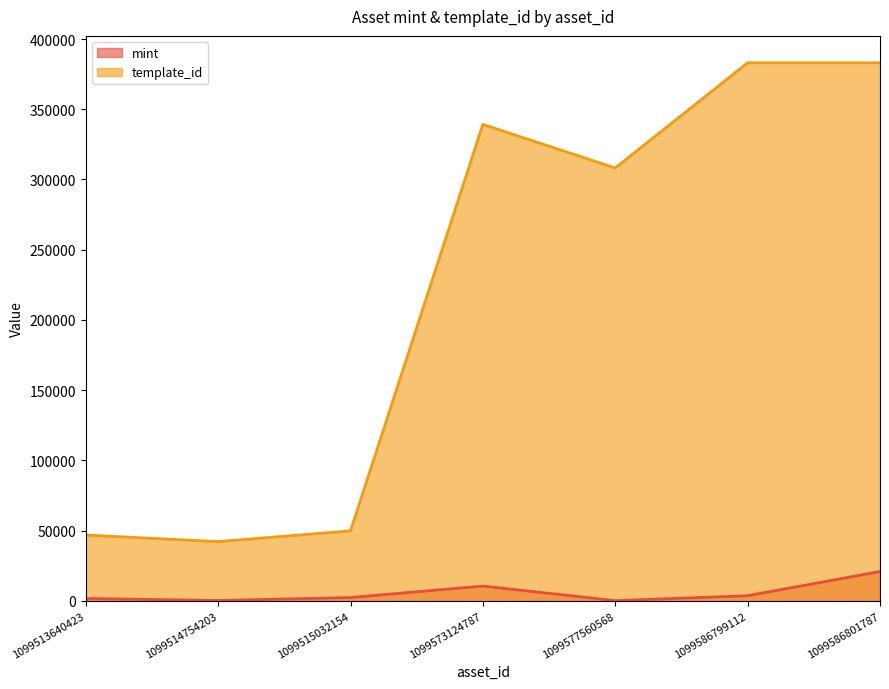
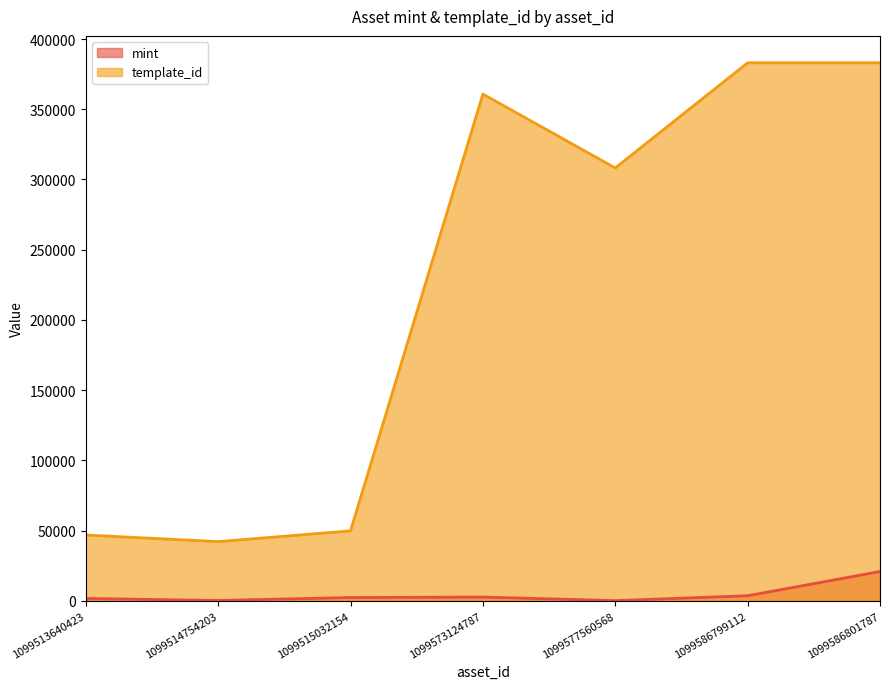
mint, 1099573124787: 11000 -> 3000
template_id, 1099573124787: 339000 -> 361000
